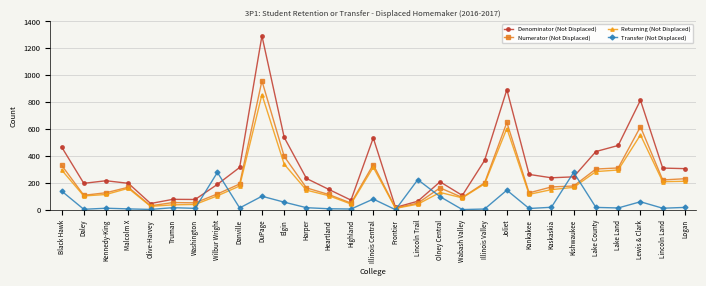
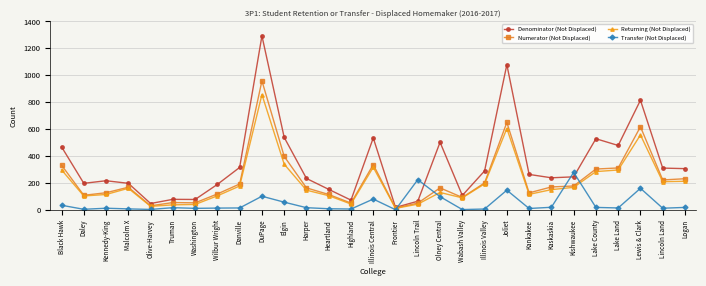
Transfer (Not Displaced), Black Hawk: 140 -> 40
Transfer (Not Displaced), Wilbur Wright: 280 -> 10
Denominator (Not Displaced), Olney Central: 210 -> 500
Denominator (Not Displaced), Illinois Valley: 370 -> 290
Denominator (Not Displaced), Joliet: 890 -> 1080
Denominator (Not Displaced), Lake County: 430 -> 530
Transfer (Not Displaced), Lewis & Clark: 60 -> 160
